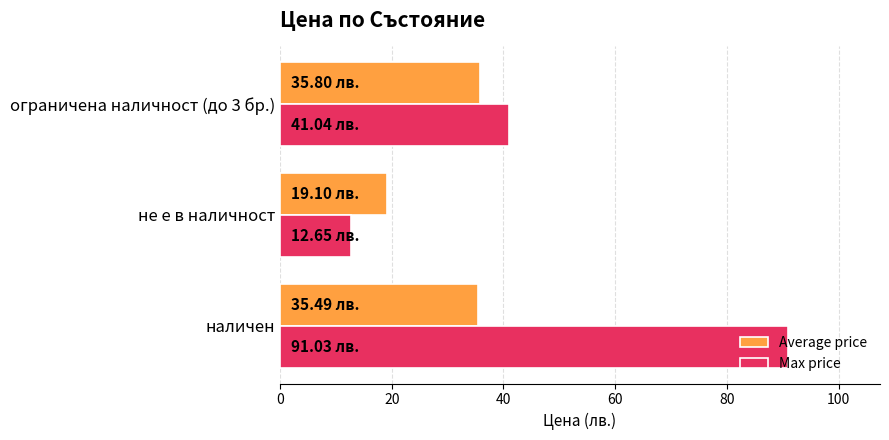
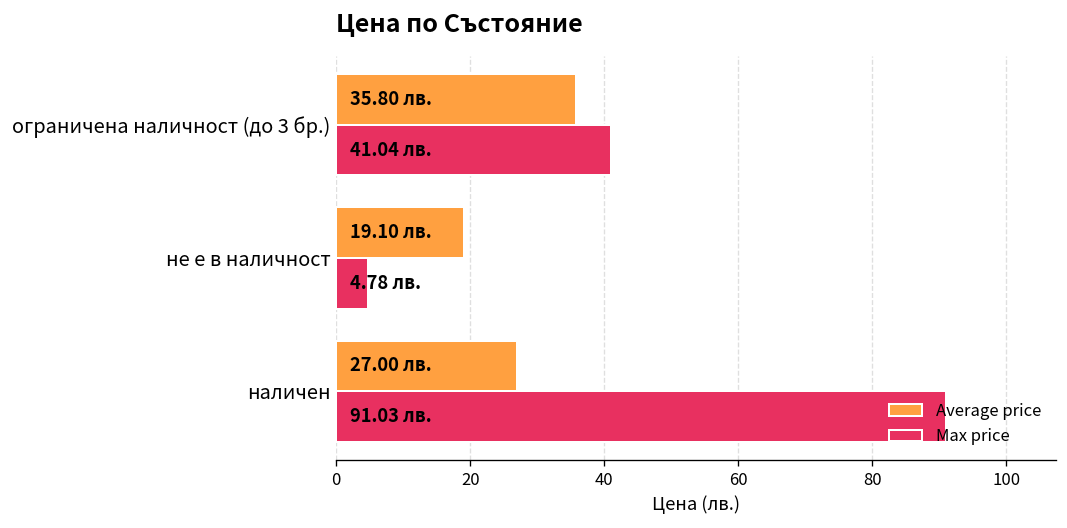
Max price, не е в наличност: 12.65 -> 4.78
Average price, наличен: 35.49 -> 27.00
